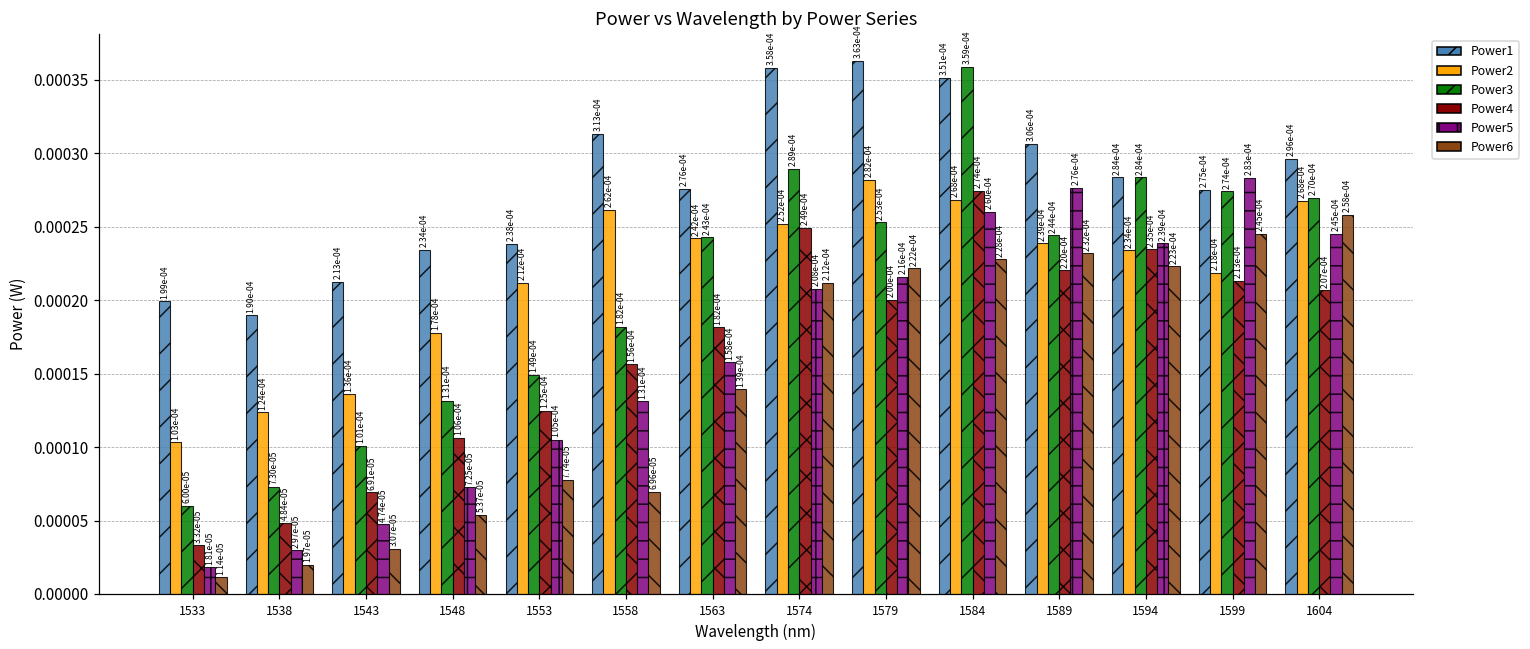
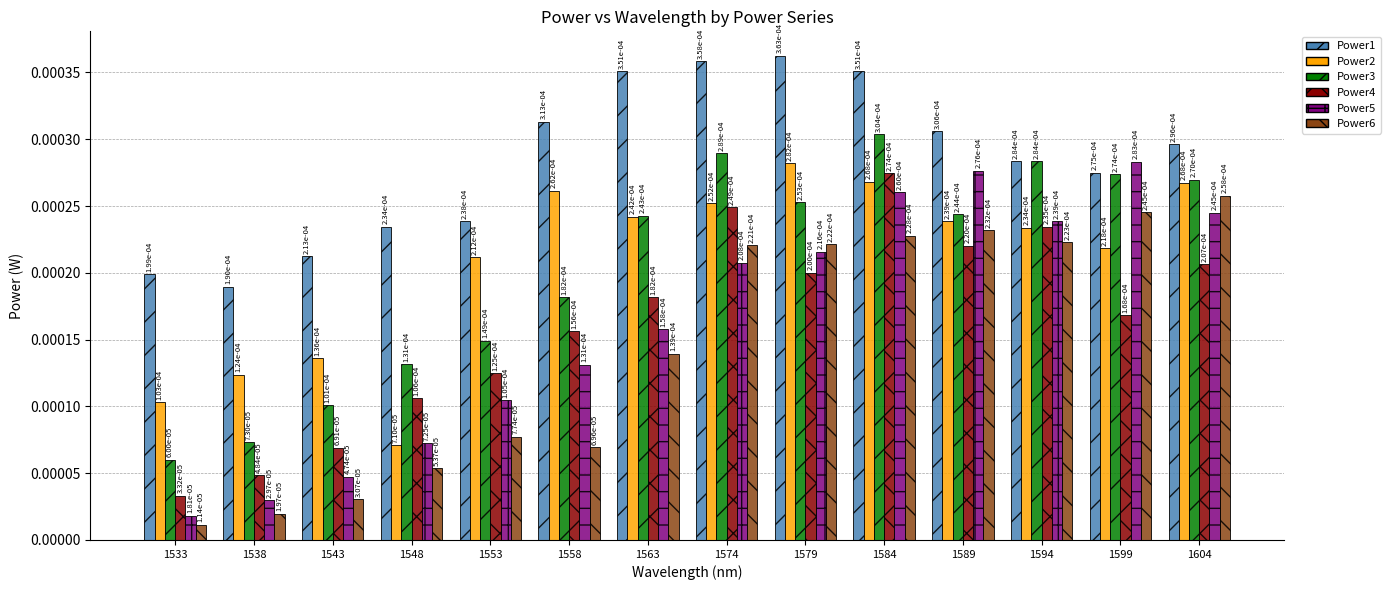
Power2, 1548: 1.78e-04 -> 7.10e-05
Power1, 1563: 2.76e-04 -> 3.51e-04
Power6, 1574: 2.12e-04 -> 2.21e-04
Power3, 1584: 3.59e-04 -> 3.04e-04
Power4, 1599: 2.13e-04 -> 1.68e-04
